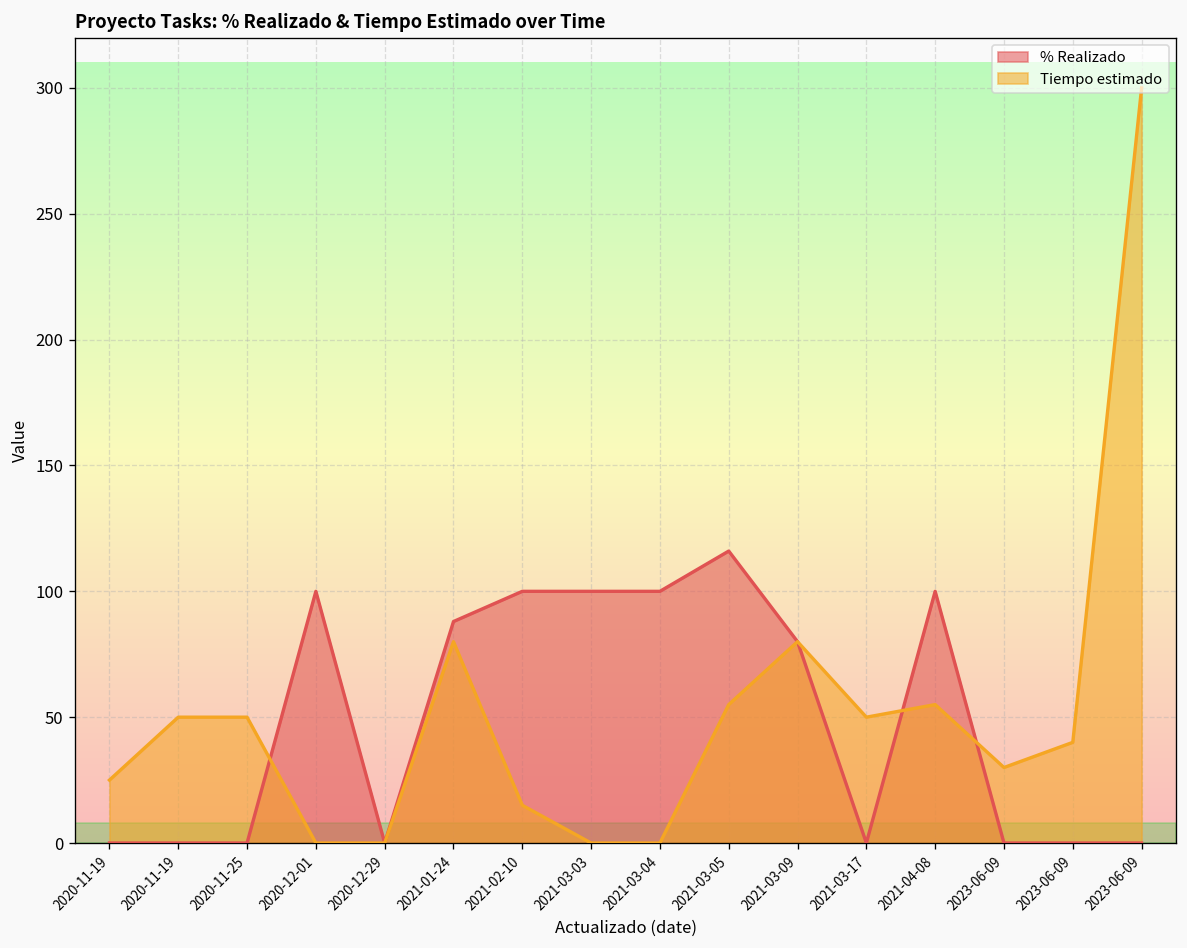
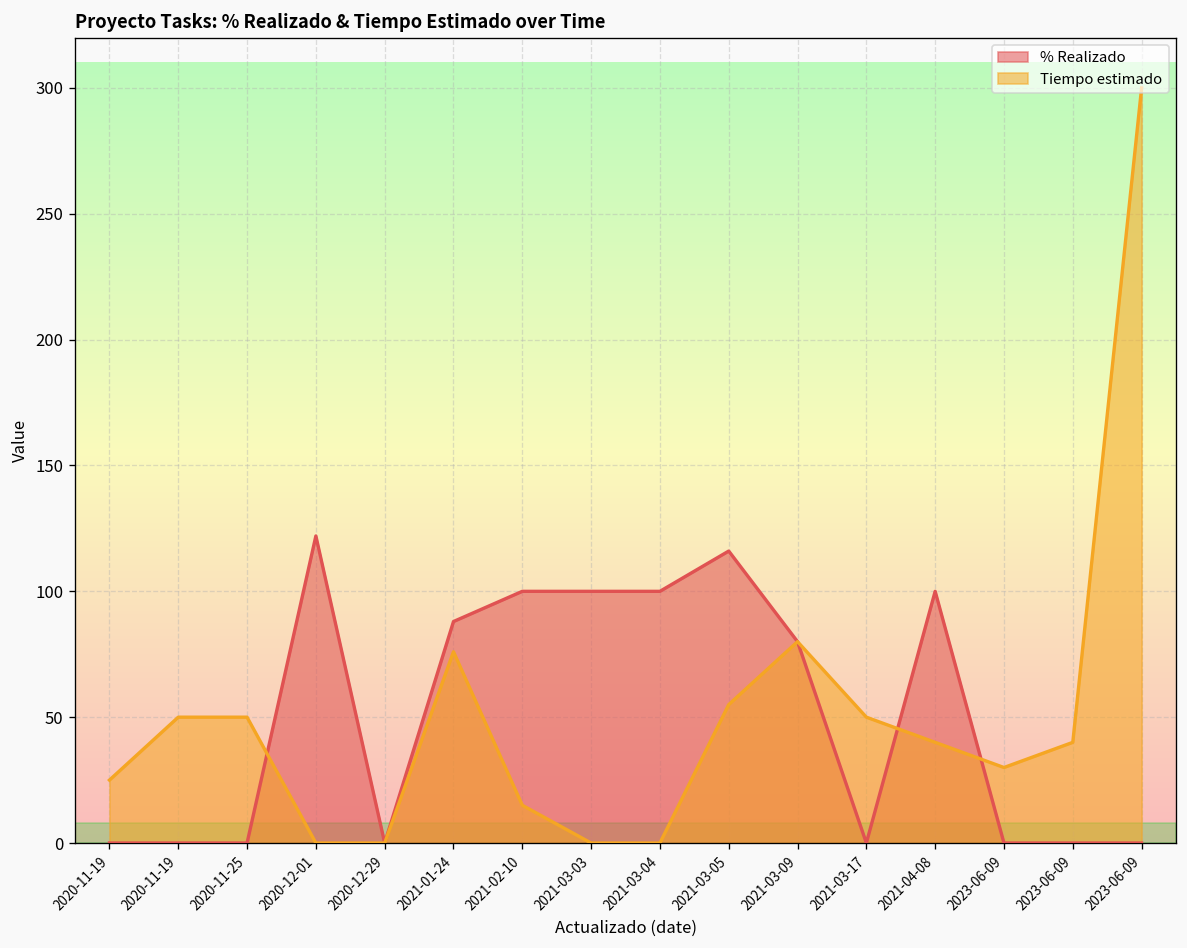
% Realizado, 2020-12-01: 100 -> 122
Tiempo estimado, 2021-01-24: 80 -> 76
Tiempo estimado, 2021-04-08: 55 -> 40
